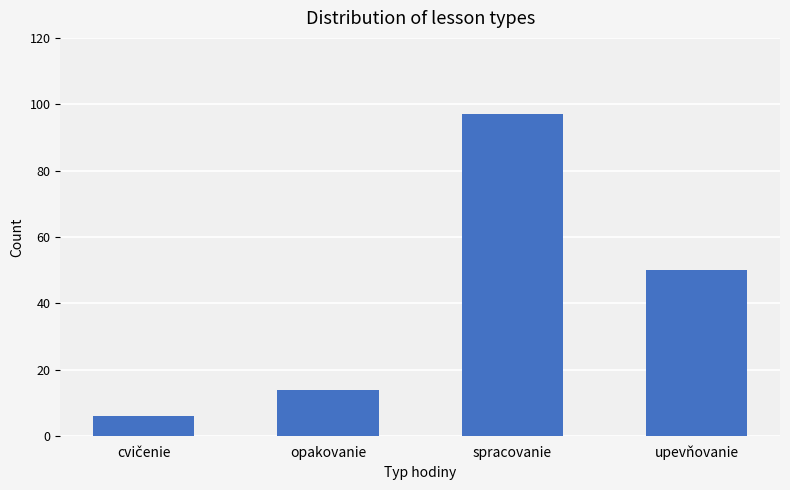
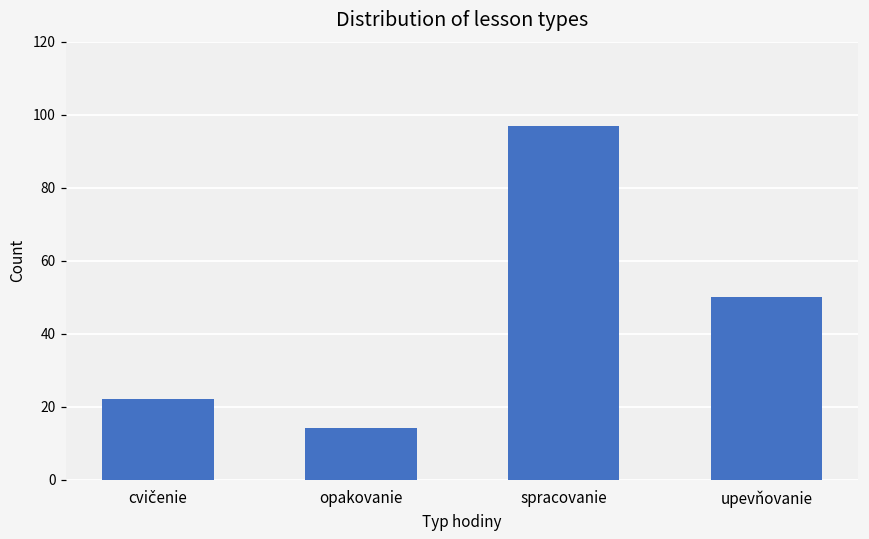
cvičenie: 6 -> 22
